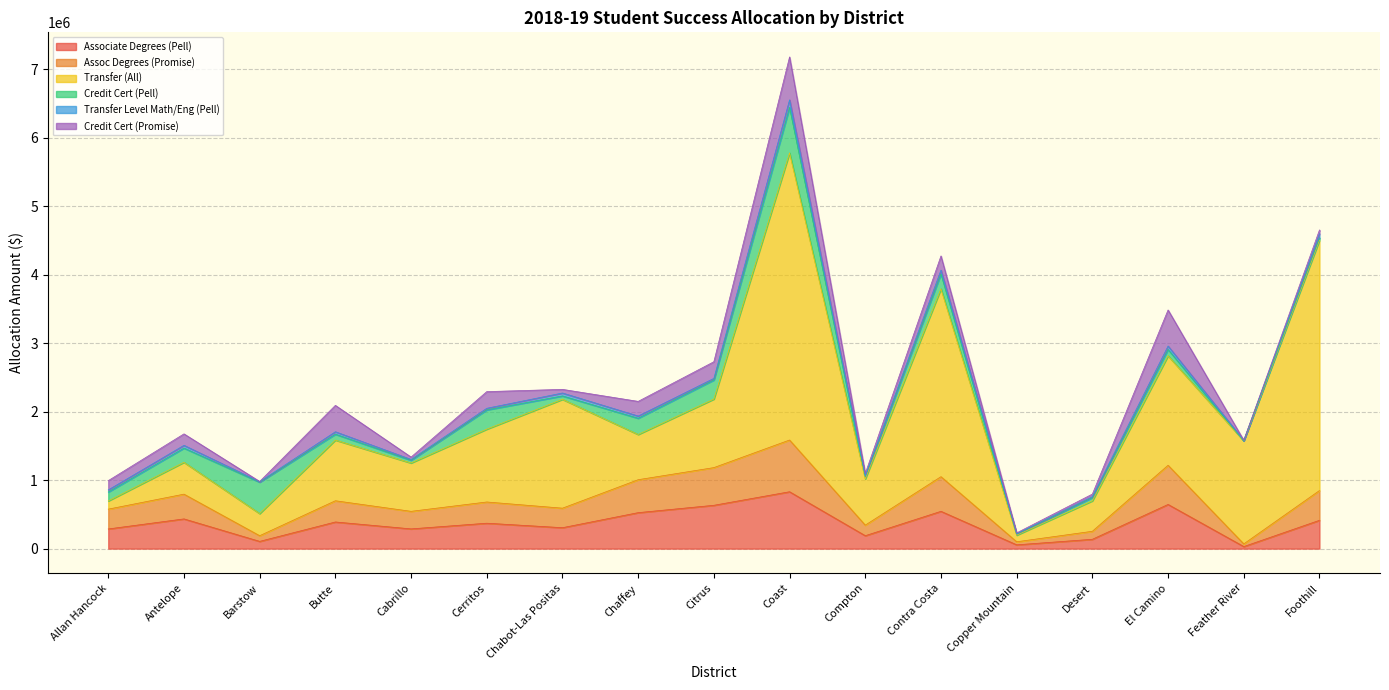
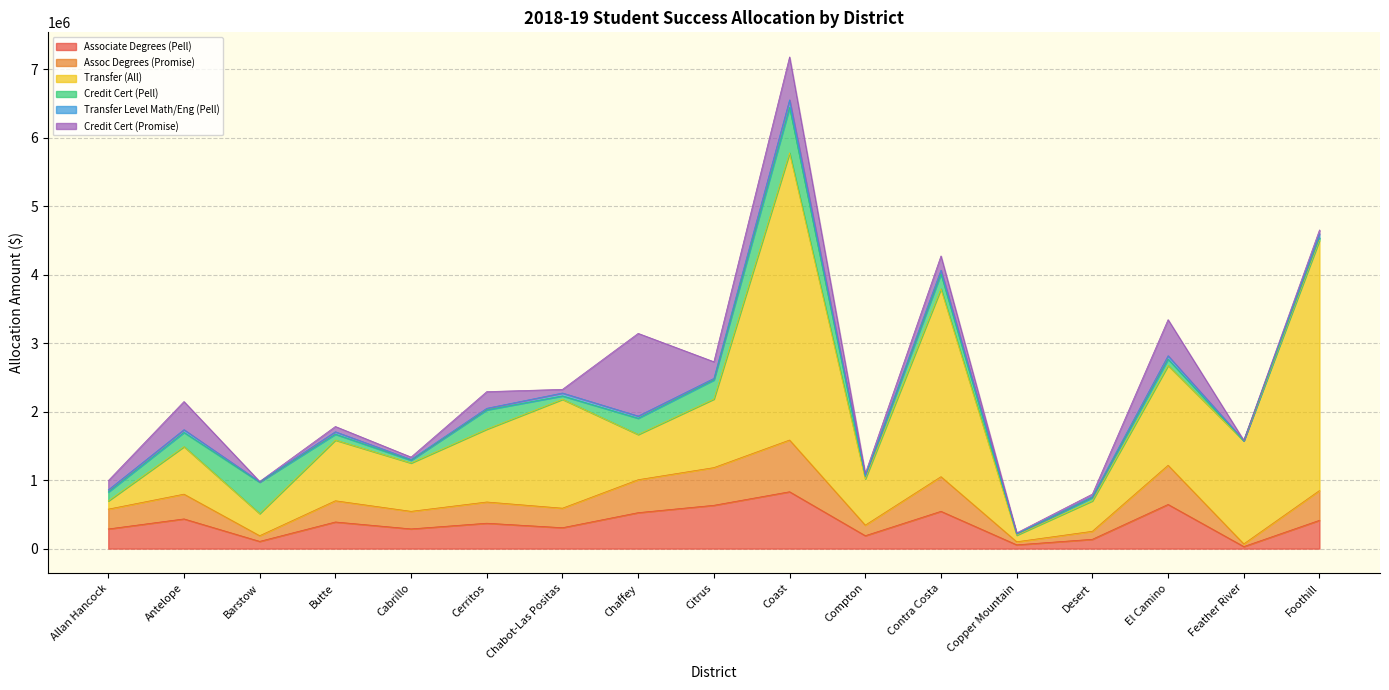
Transfer (All), Antelope: 500000 -> 700000
Credit Cert (Promise), Antelope: 200000 -> 400000
Credit Cert (Promise), Butte: 400000 -> 100000
Credit Cert (Promise), Chaffey: 200000 -> 1200000
Transfer (All), El Camino: 1600000 -> 1500000
